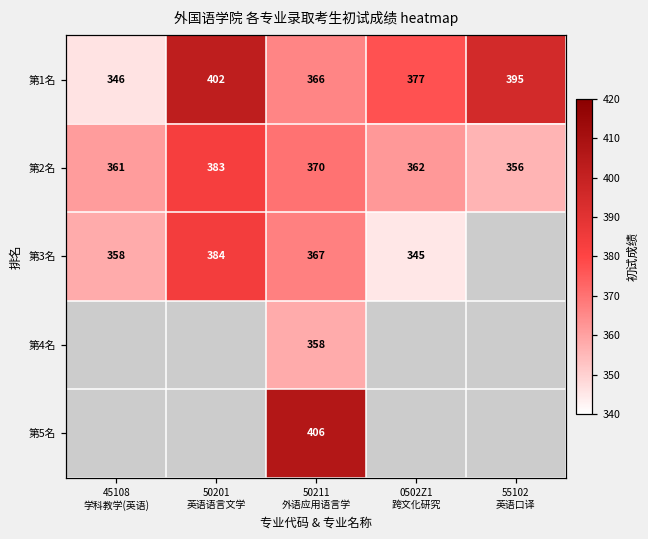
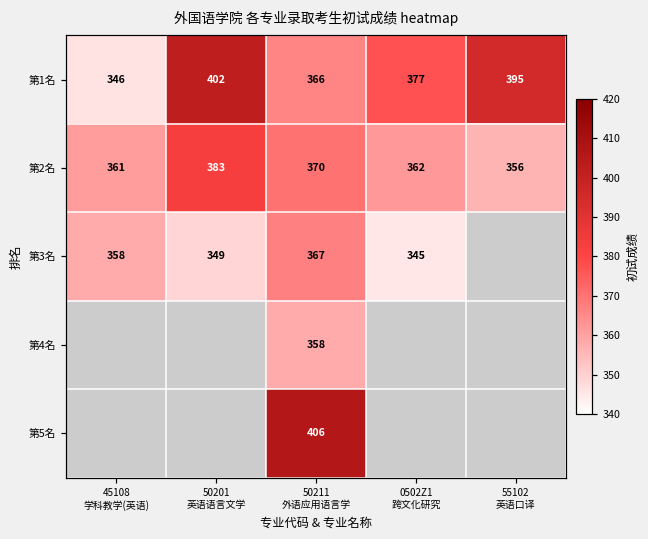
第3名, 50201 英语语言文学: 384 -> 349
